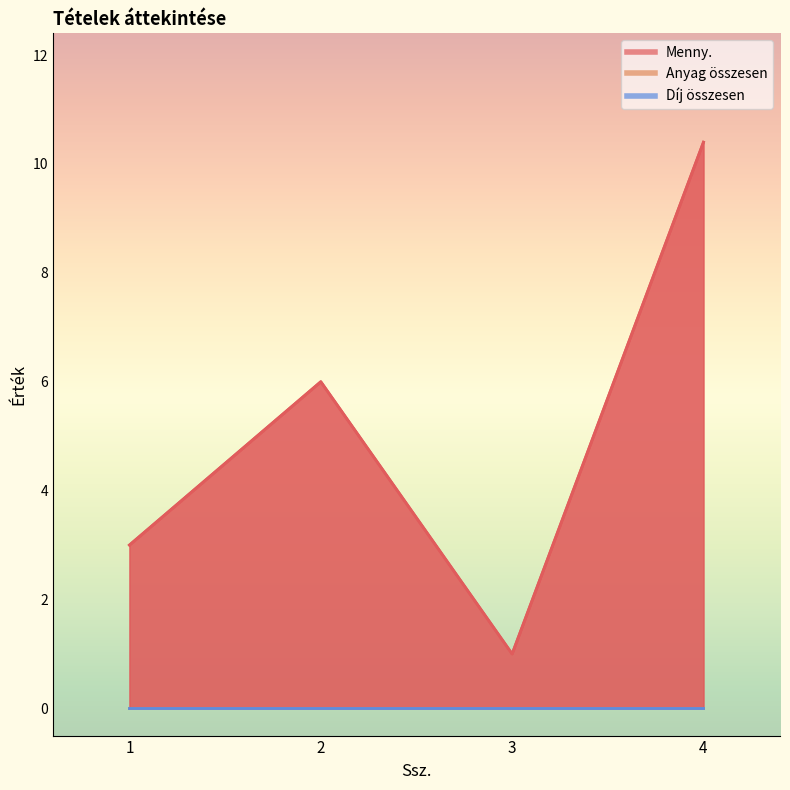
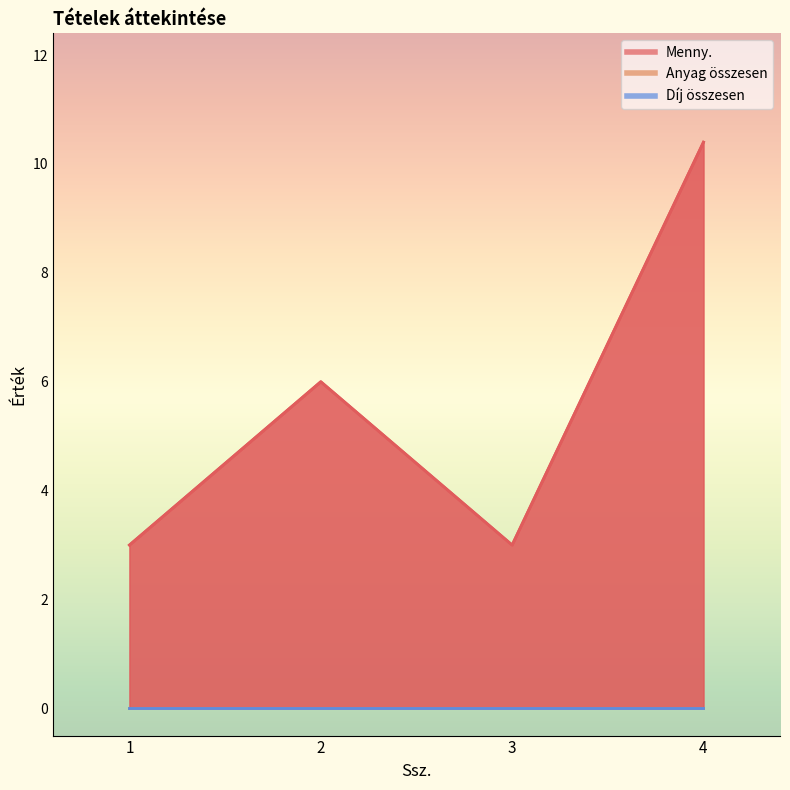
Menny., 3: 1 -> 3
